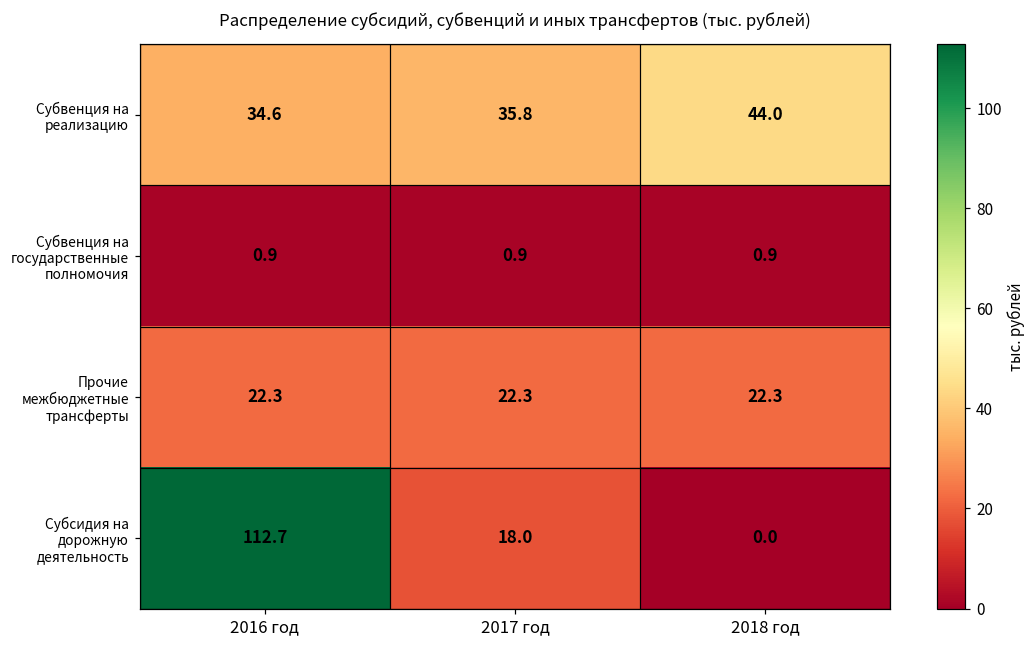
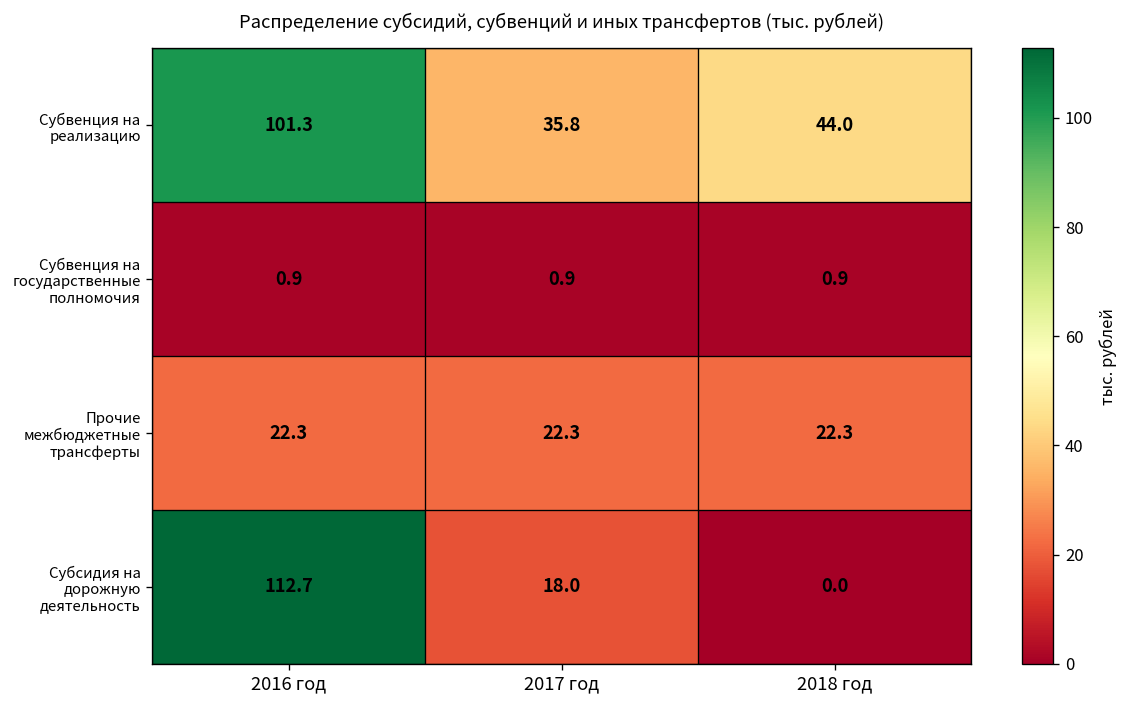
Субвенция на реализацию, 2016 год: 34.6 -> 101.3
